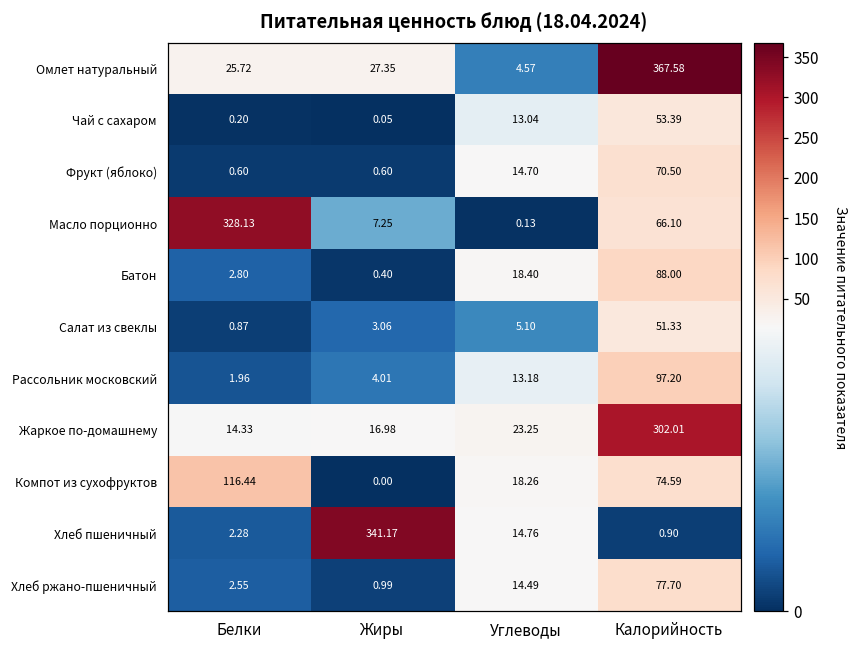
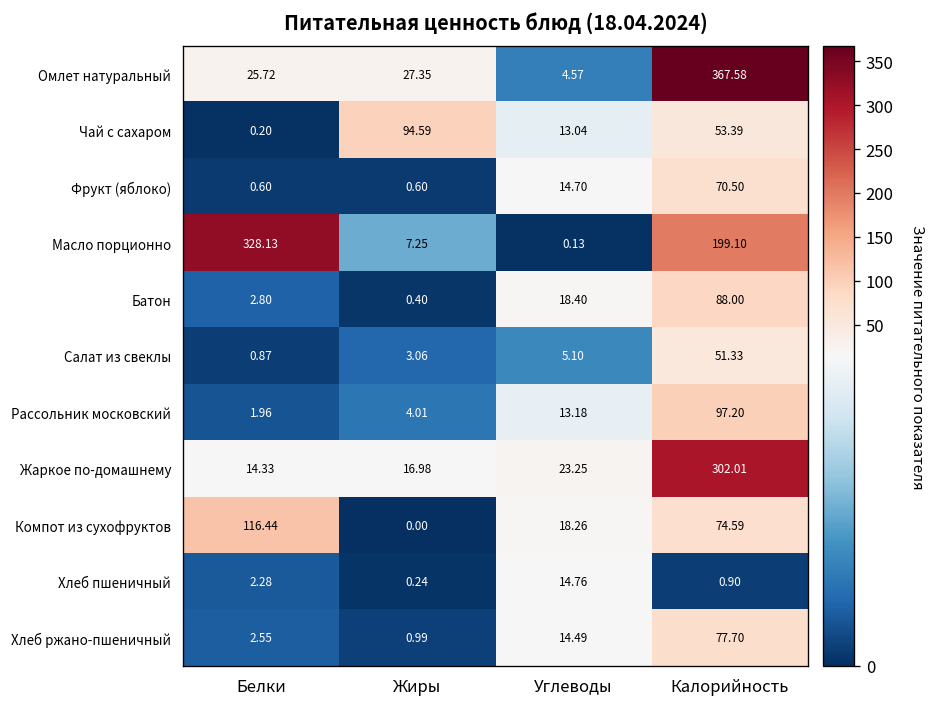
Чай с сахаром, Жиры: 0.05 -> 94.59
Масло порционно, Калорийность: 66.10 -> 199.10
Хлеб пшеничный, Жиры: 341.17 -> 0.24
